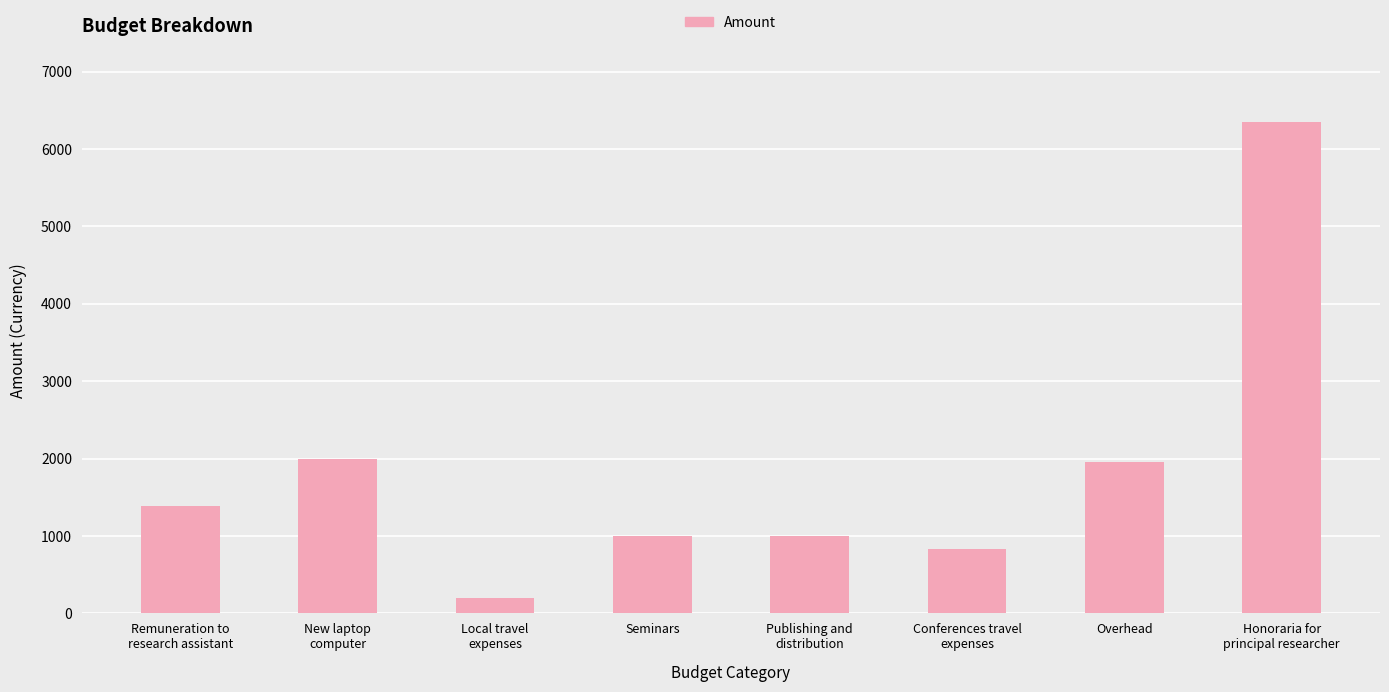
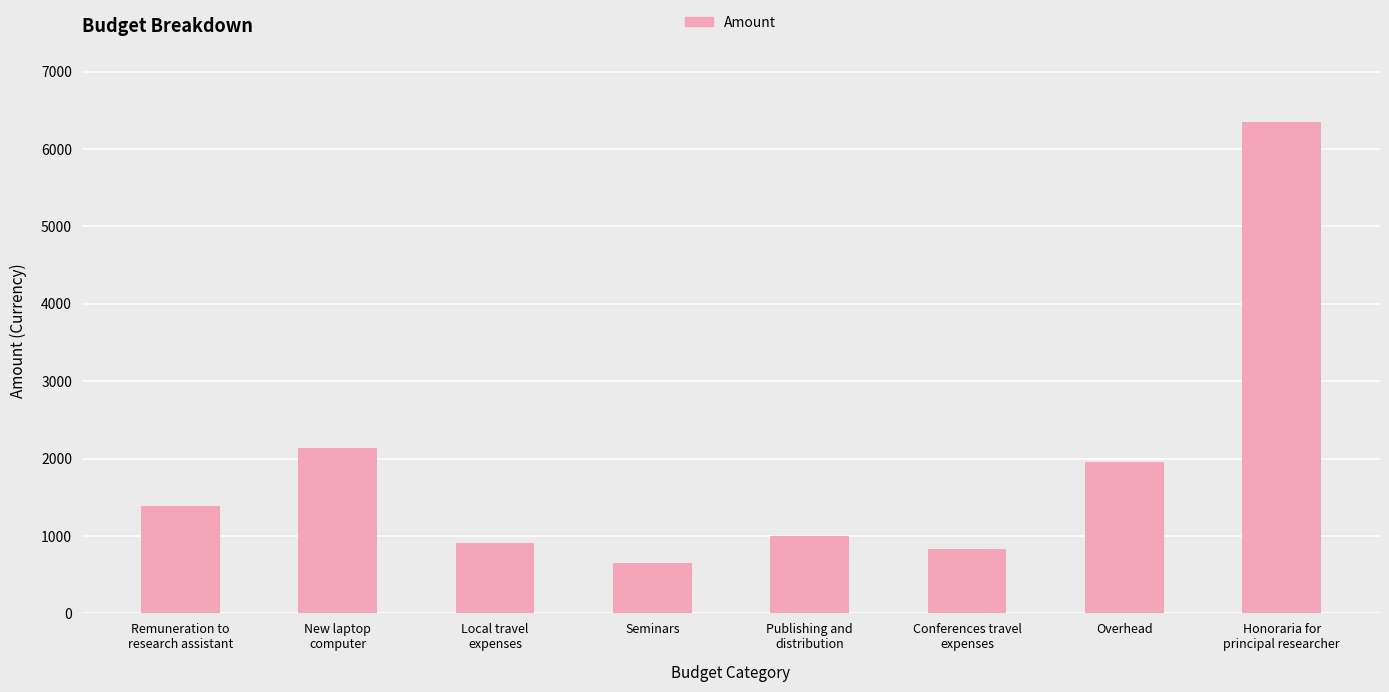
New laptop computer: 2000 -> 2100
Local travel expenses: 200 -> 900
Seminars: 1000 -> 700
